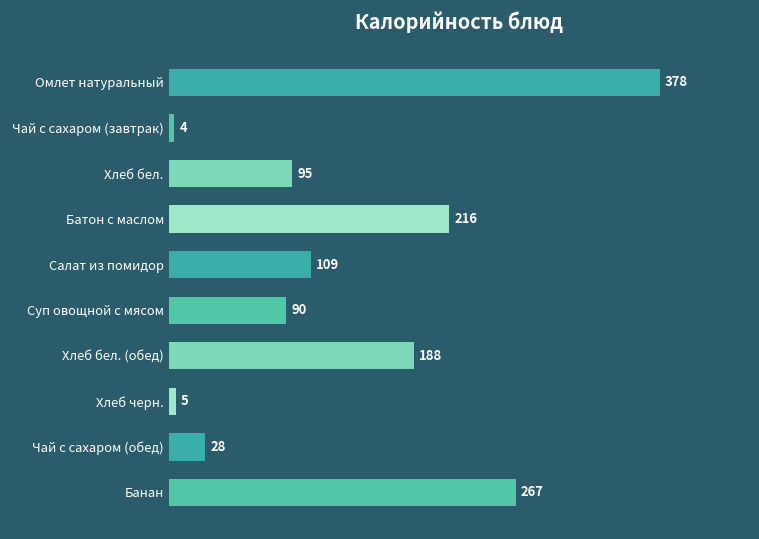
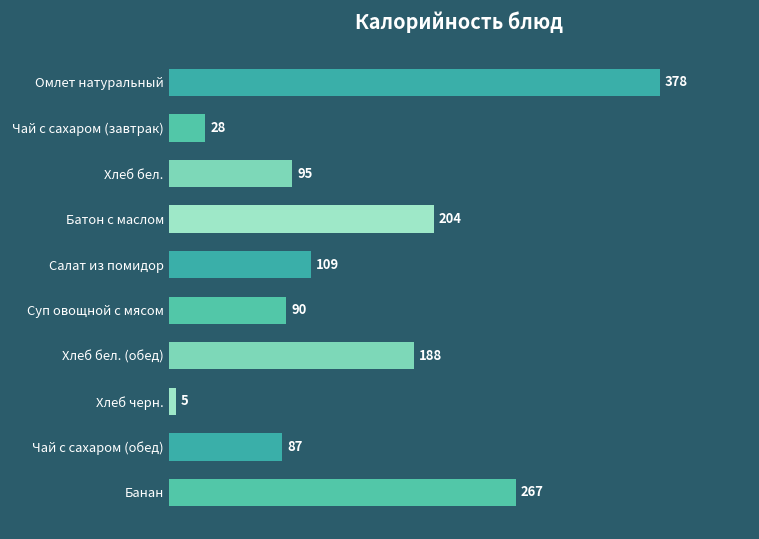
Чай с сахаром (завтрак): 4 -> 28
Батон с маслом: 216 -> 204
Чай с сахаром (обед): 28 -> 87
